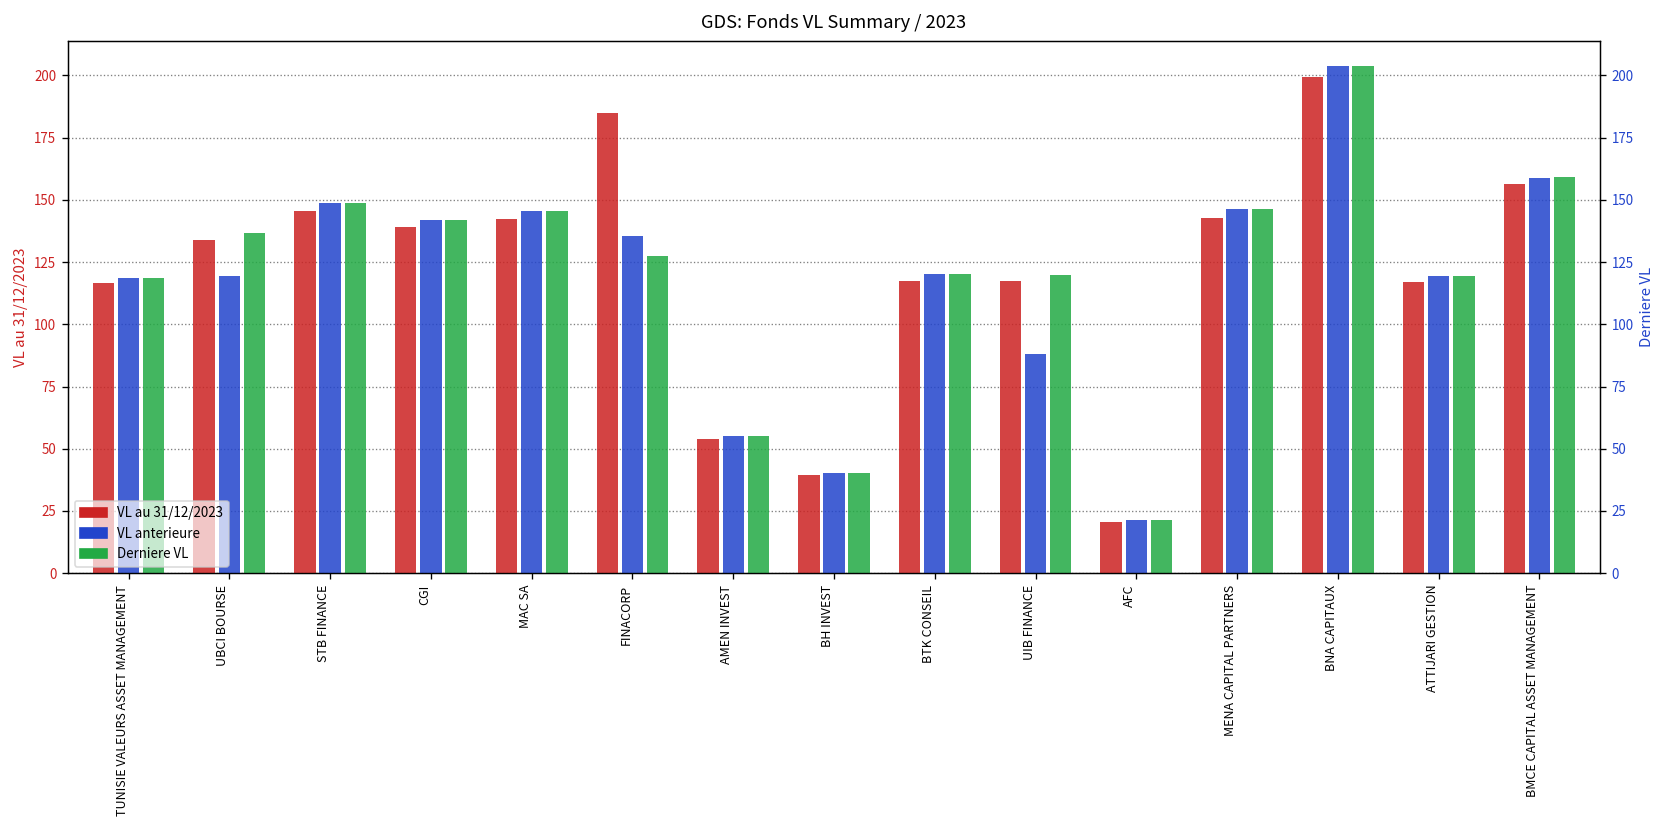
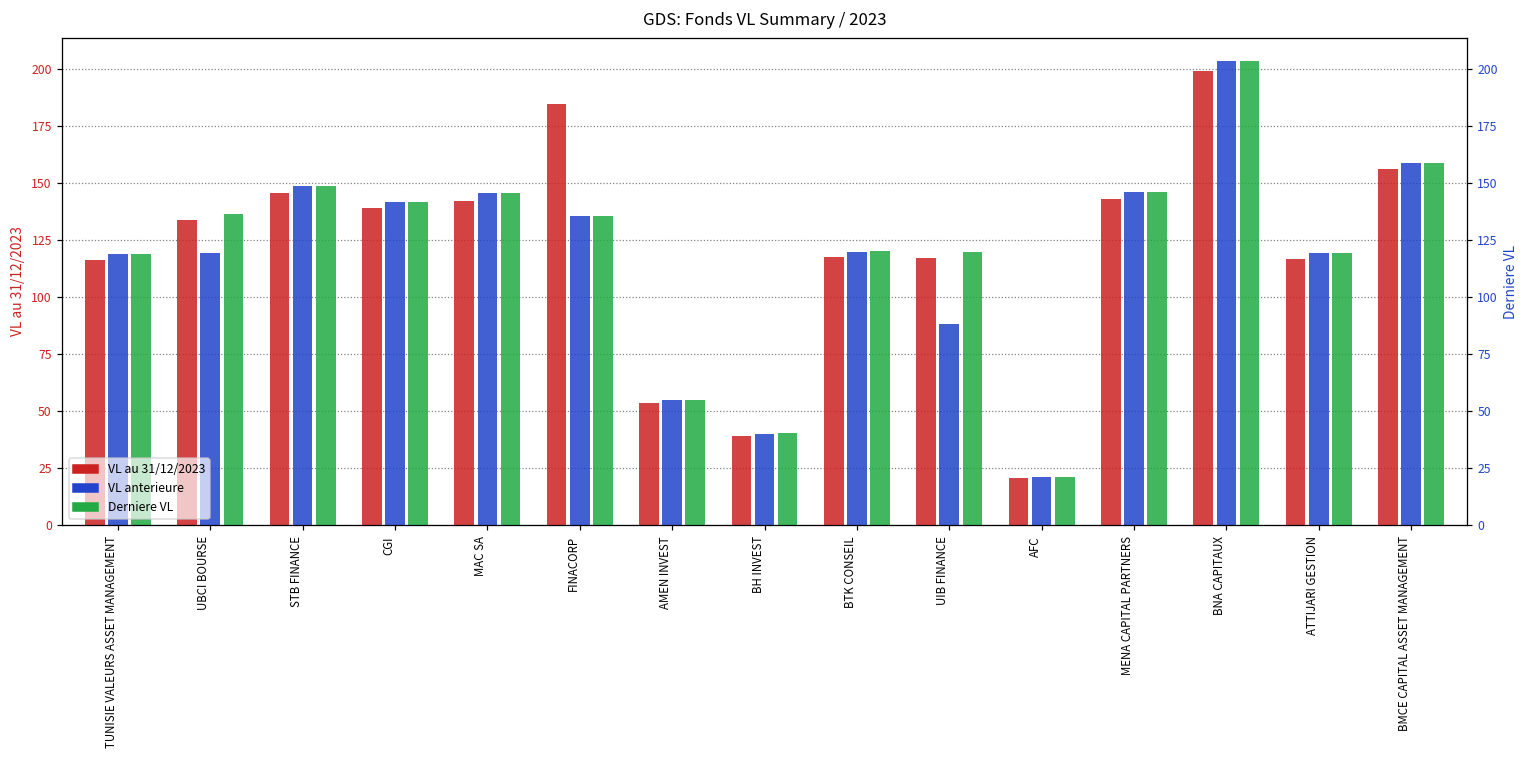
Derniere VL, FINACORP: 128 -> 136
